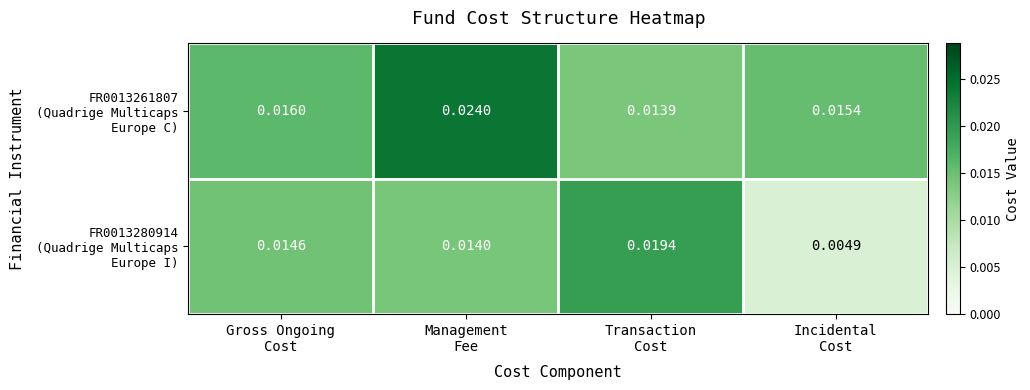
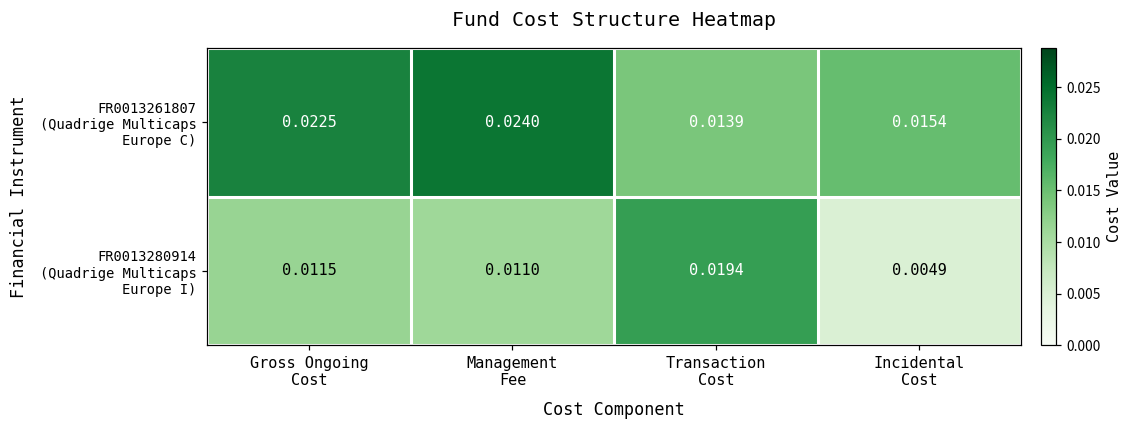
FR0013261807 (Quadrige Multicaps Europe C), Gross Ongoing Cost: 0.0160 -> 0.0225
FR0013280914 (Quadrige Multicaps Europe I), Gross Ongoing Cost: 0.0146 -> 0.0115
FR0013280914 (Quadrige Multicaps Europe I), Management Fee: 0.0140 -> 0.0110
